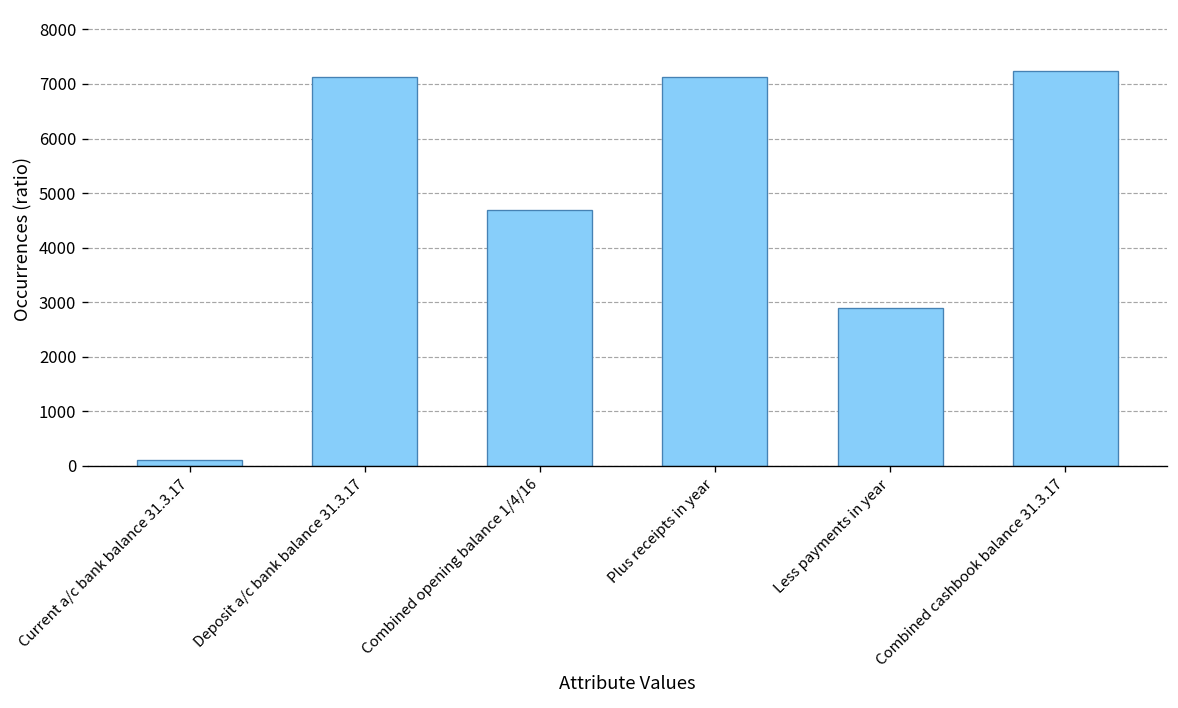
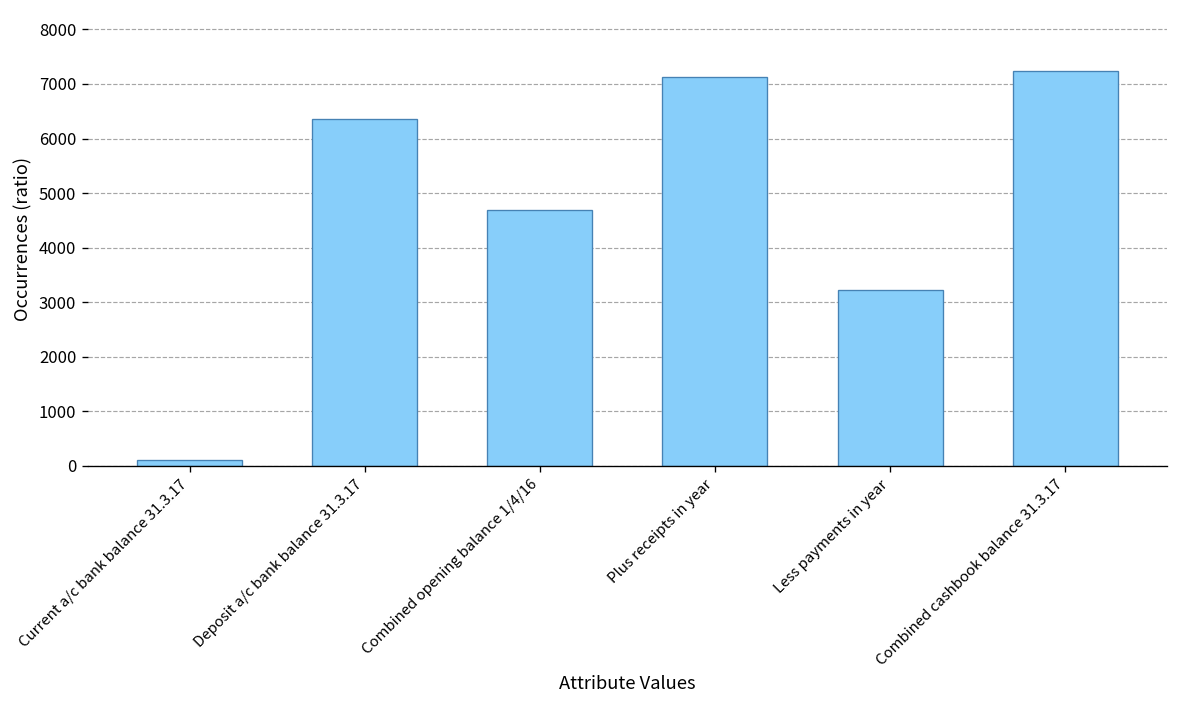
Deposit a/c bank balance 31.3.17: 7100 -> 6400
Less payments in year: 2900 -> 3200
